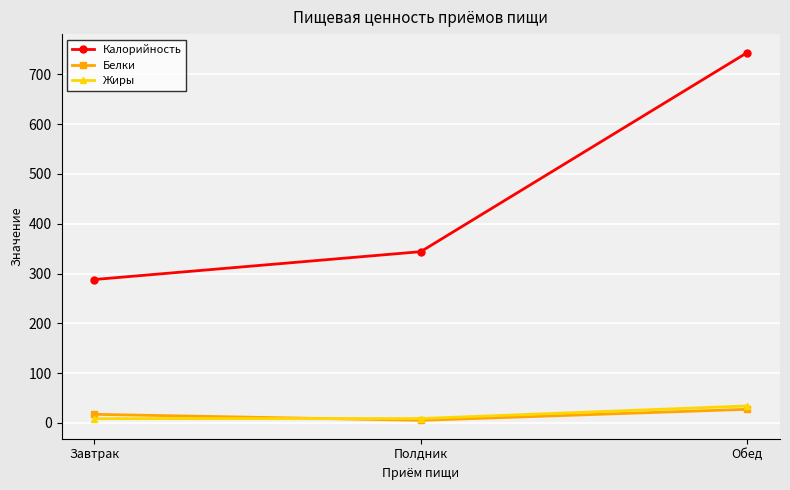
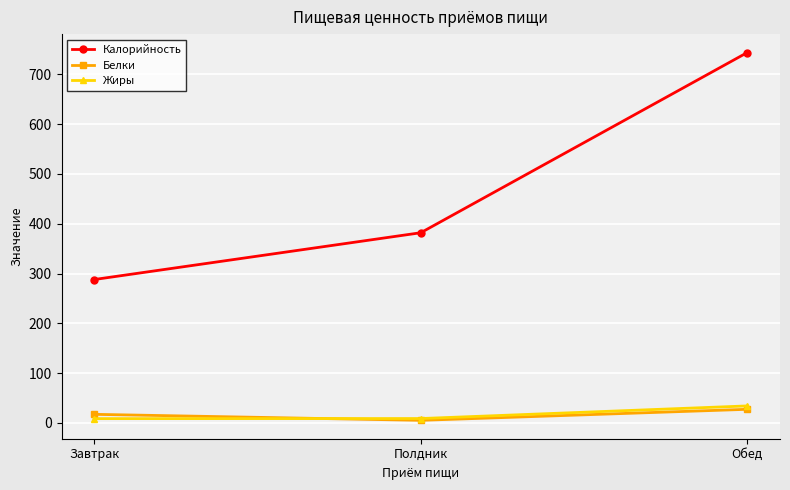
Калорийность, Полдник: 340 -> 380
